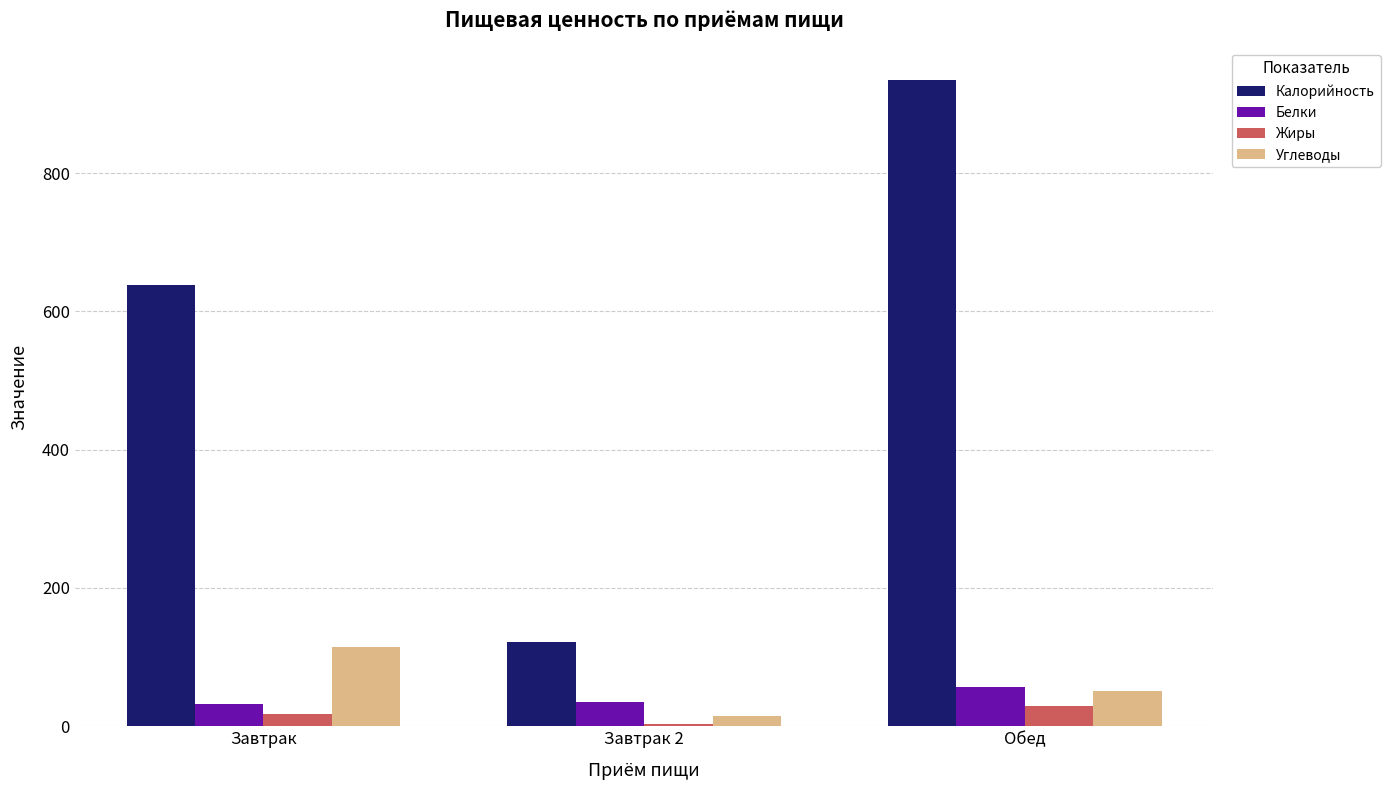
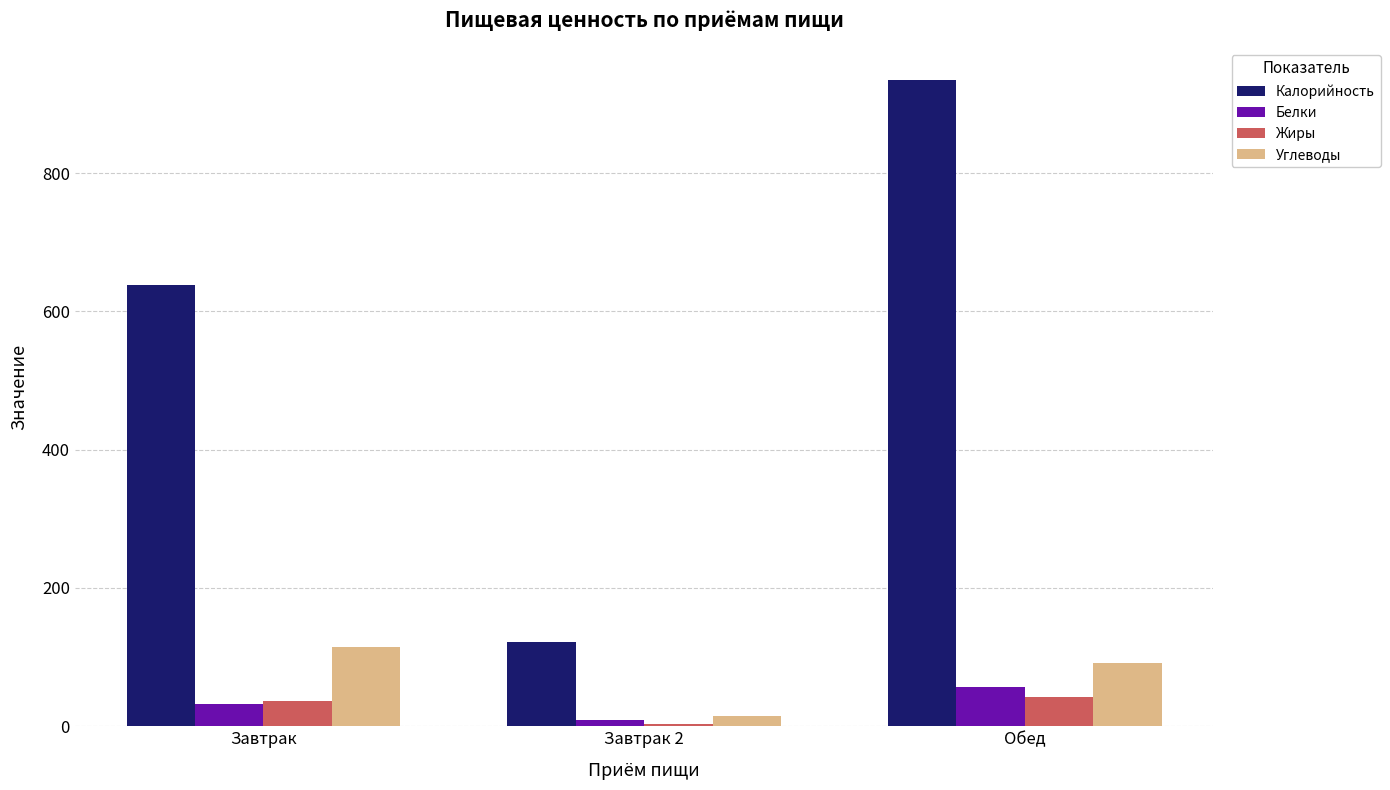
Жиры, Завтрак: 20 -> 40
Белки, Завтрак 2: 40 -> 10
Жиры, Обед: 30 -> 40
Углеводы, Обед: 50 -> 90
